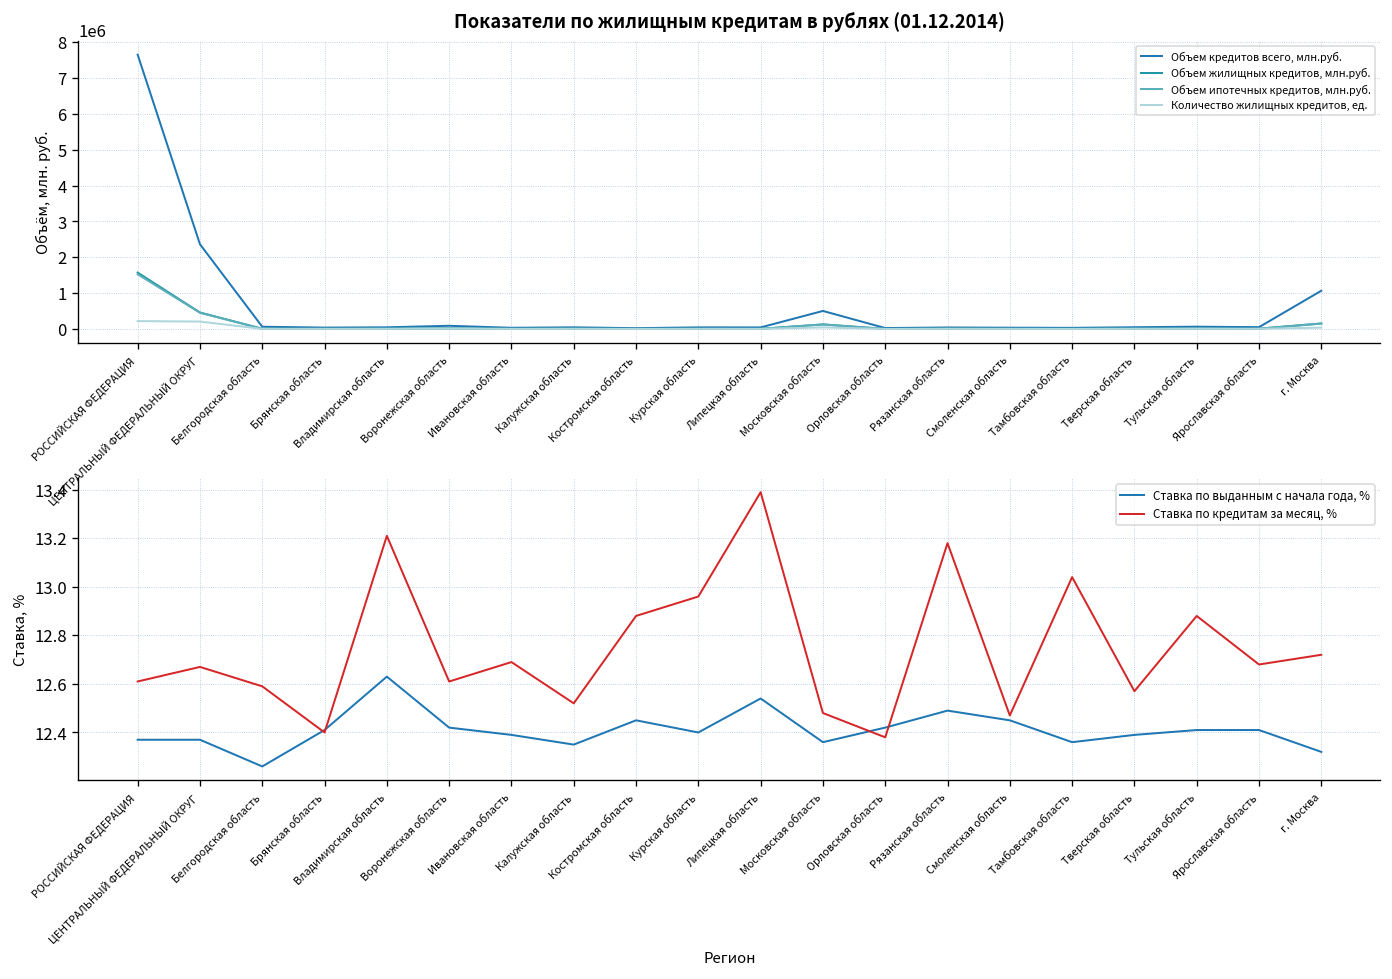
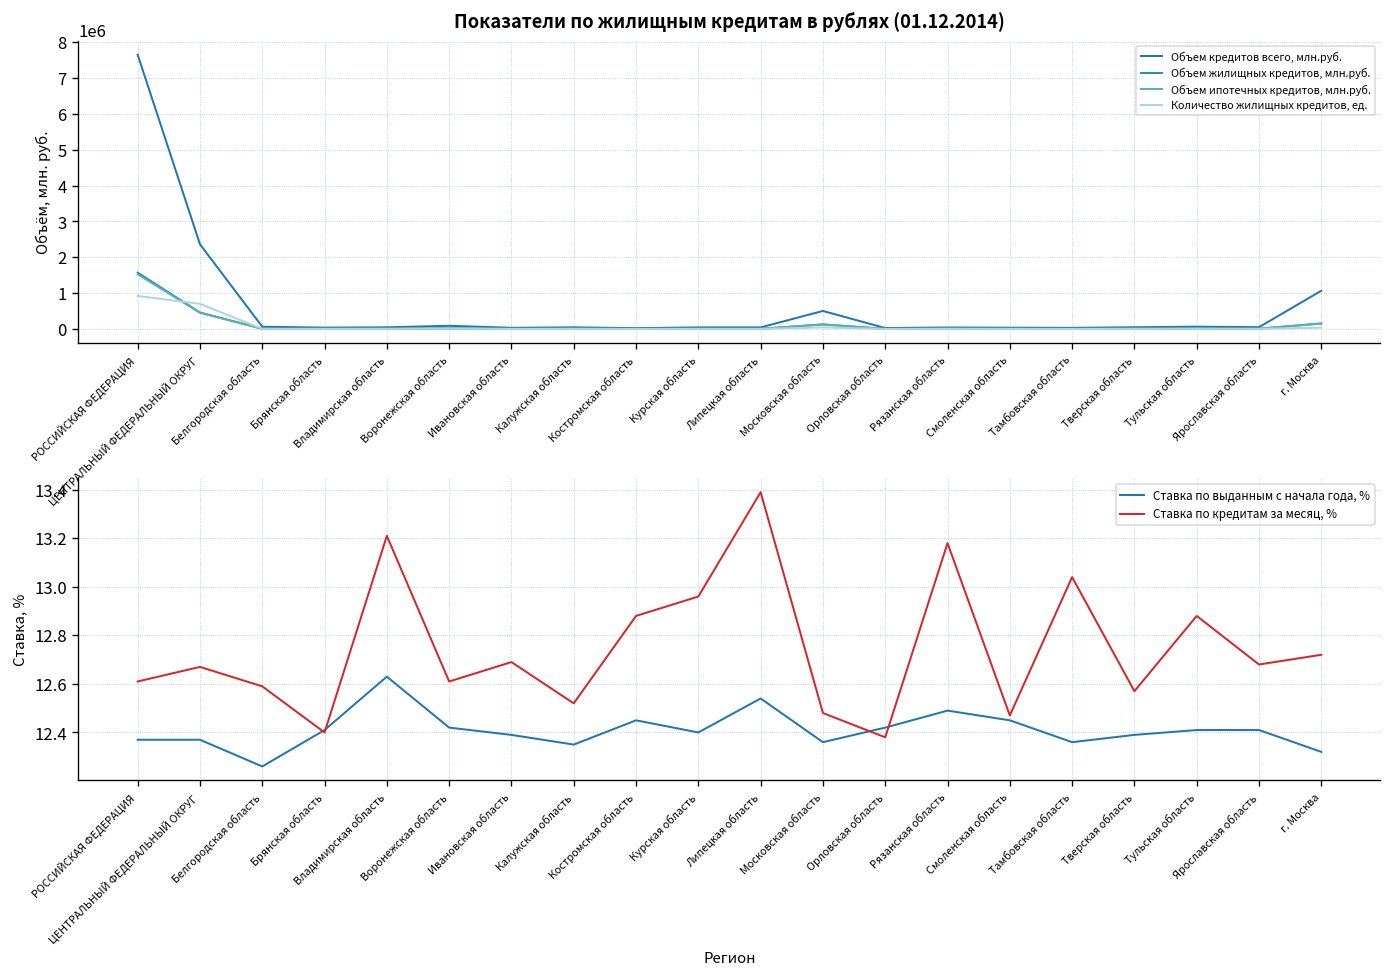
Показатели по жилищным кредитам в рублях (01.12.2014), Количество жилищных кредитов, ед., РОССИЙСКАЯ ФЕДЕРАЦИЯ: 200000 -> 900000
Показатели по жилищным кредитам в рублях (01.12.2014), Количество жилищных кредитов, ед., ЦЕНТРАЛЬНЫЙ ФЕДЕРАЛЬНЫЙ ОКРУГ: 200000 -> 700000
